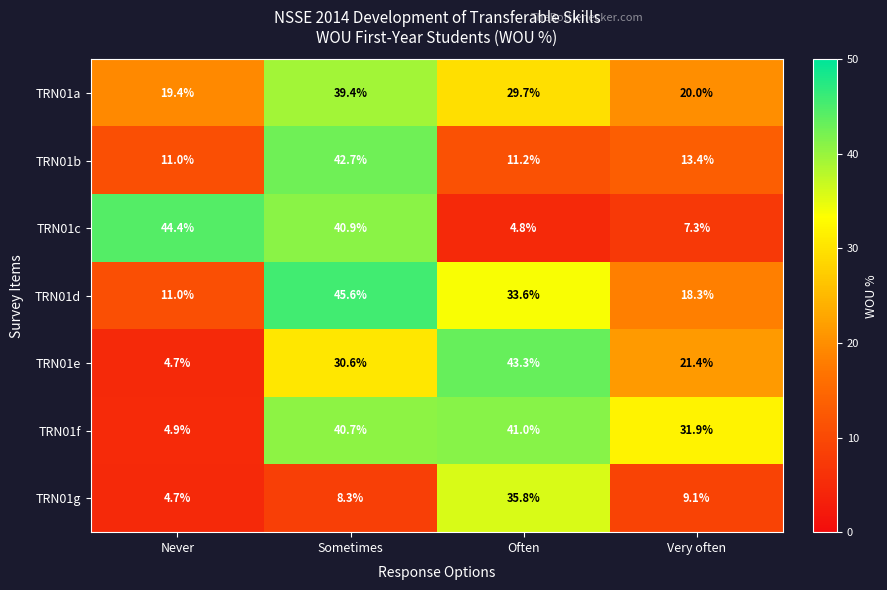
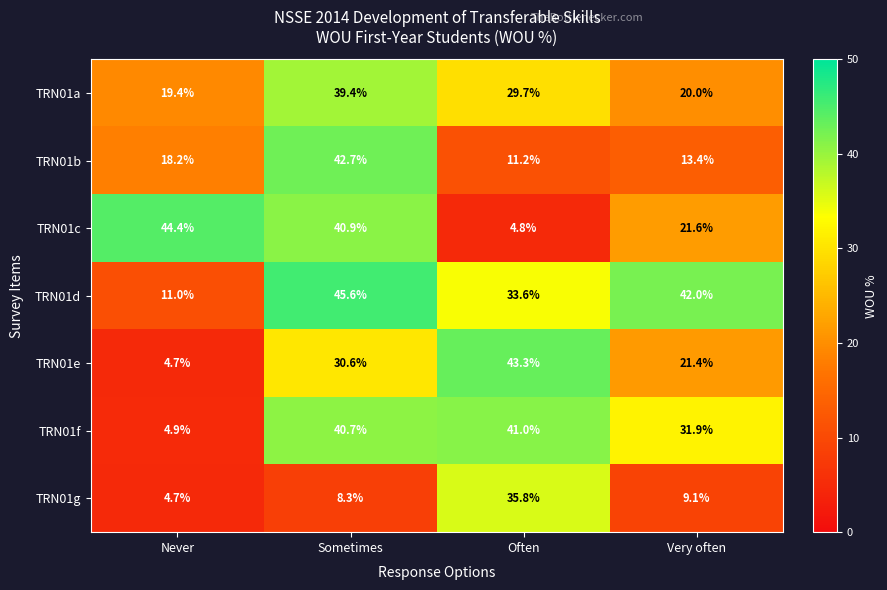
TRN01b, Never: 11.0% -> 18.2%
TRN01c, Very often: 7.3% -> 21.6%
TRN01d, Very often: 18.3% -> 42.0%
